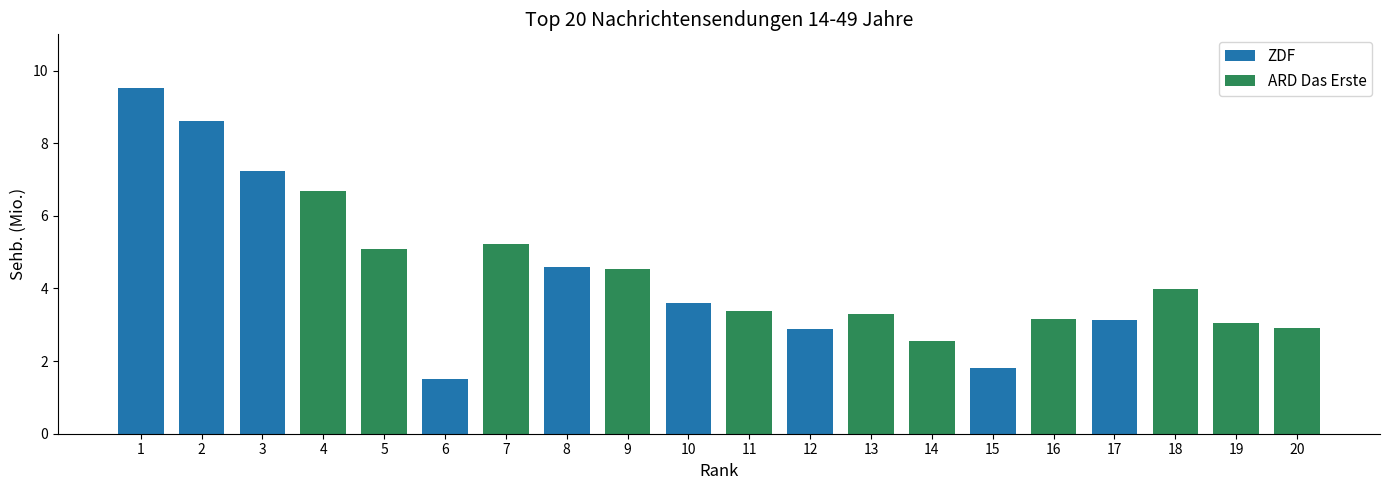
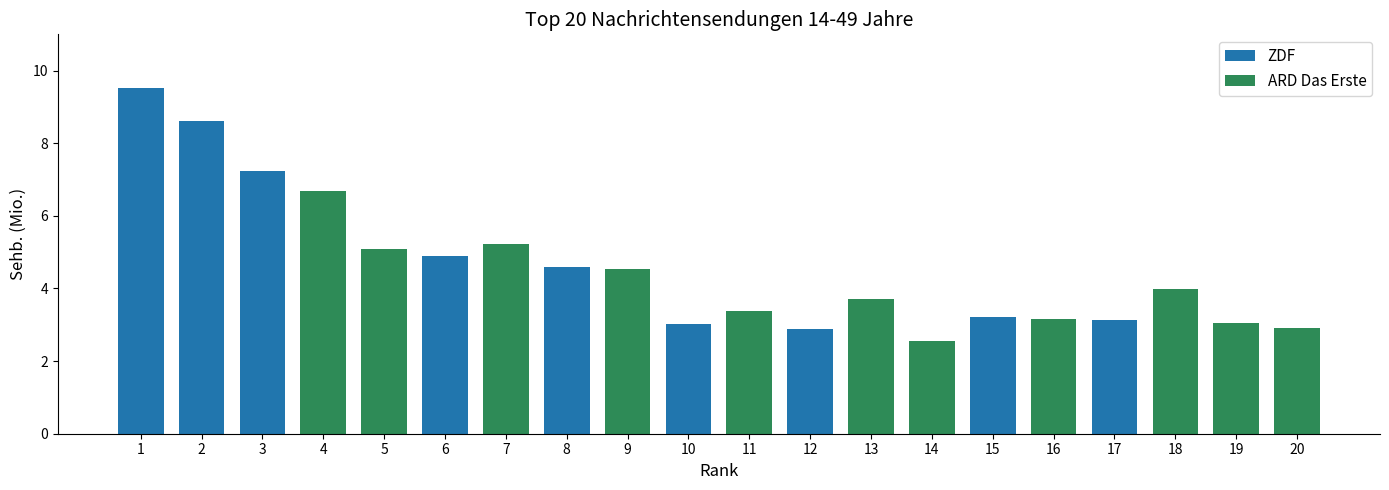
6: 1.5 -> 4.9
10: 3.6 -> 3.0
13: 3.3 -> 3.7
15: 1.8 -> 3.2
